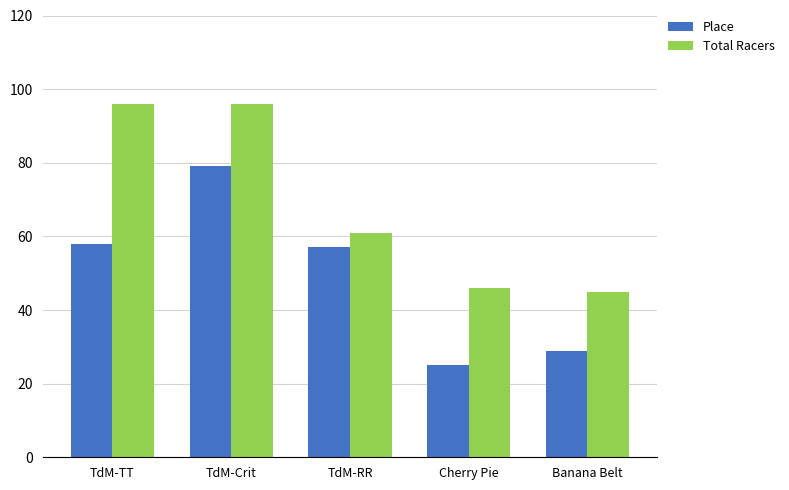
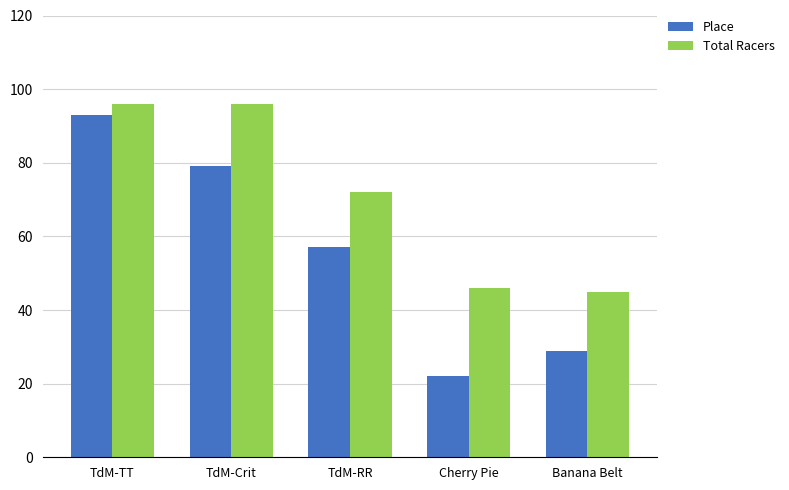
Place, TdM-TT: 58 -> 93
Total Racers, TdM-RR: 61 -> 72
Place, Cherry Pie: 25 -> 22
